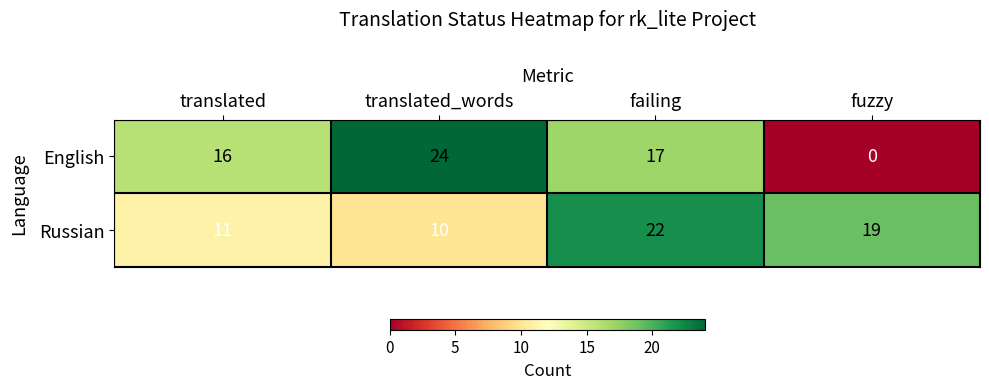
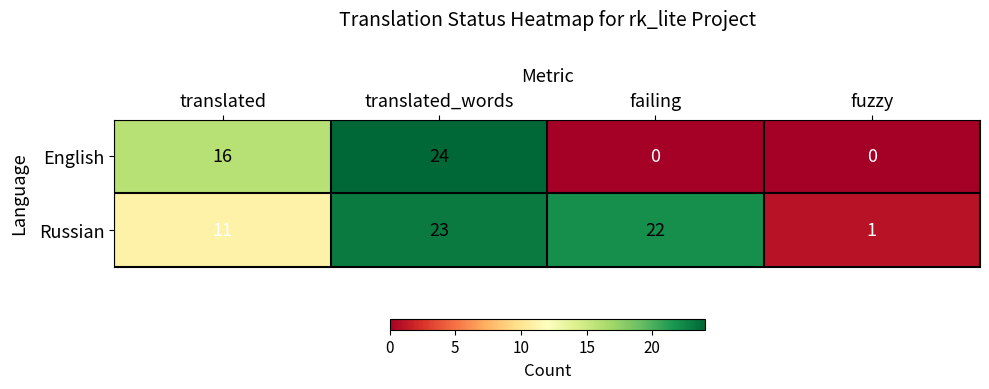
English, failing: 17 -> 0
Russian, translated_words: 10 -> 23
Russian, fuzzy: 19 -> 1
